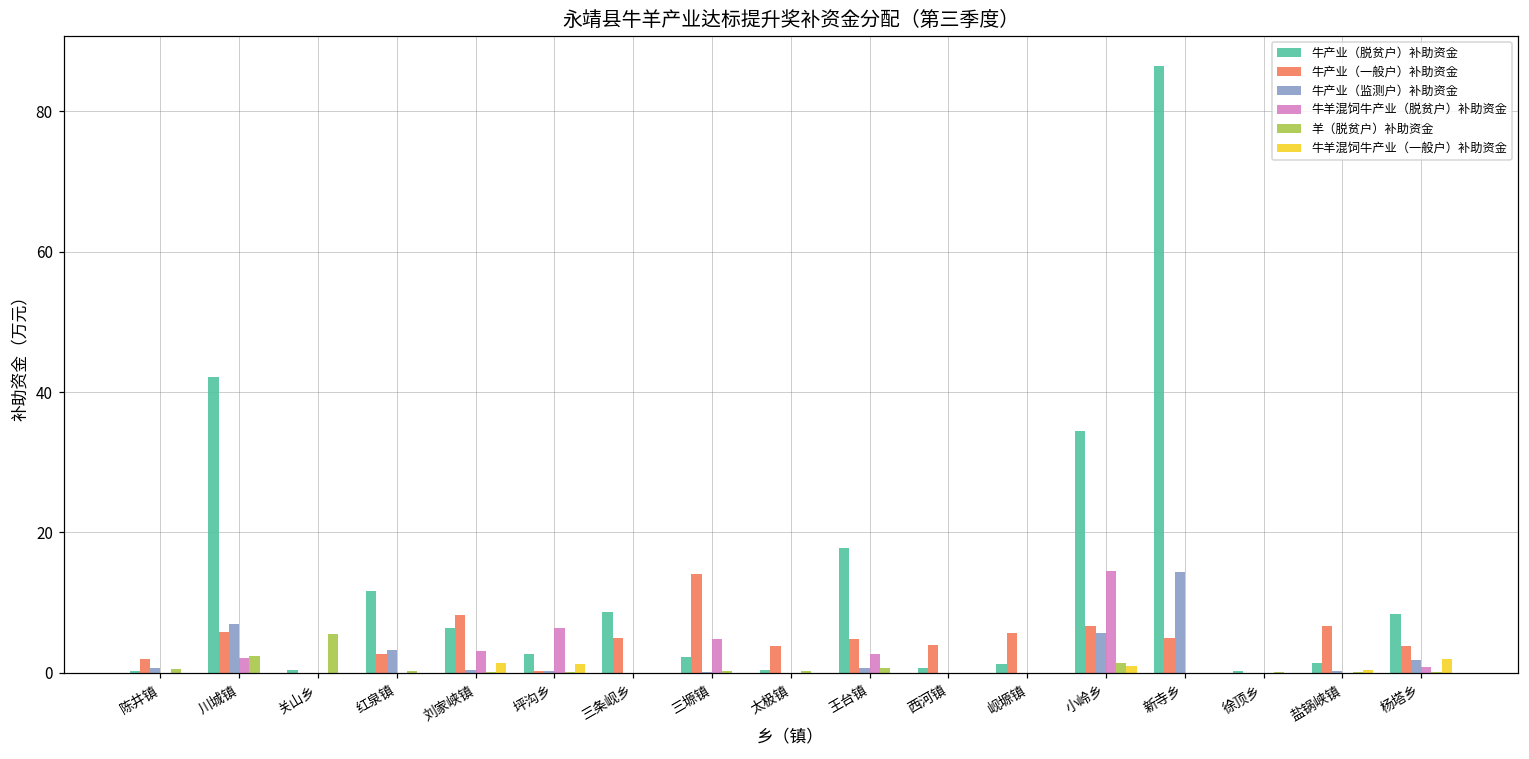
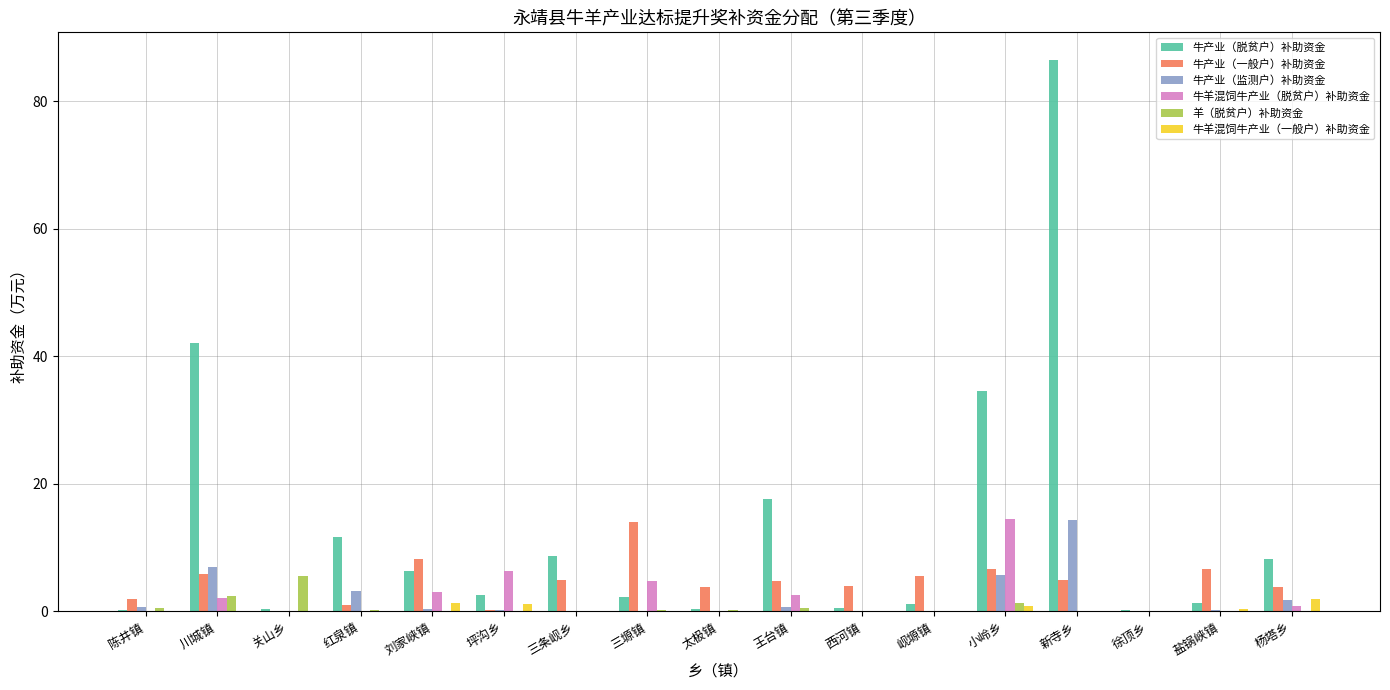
牛产业（一般户）补助资金, 红泉镇: 3 -> 1
